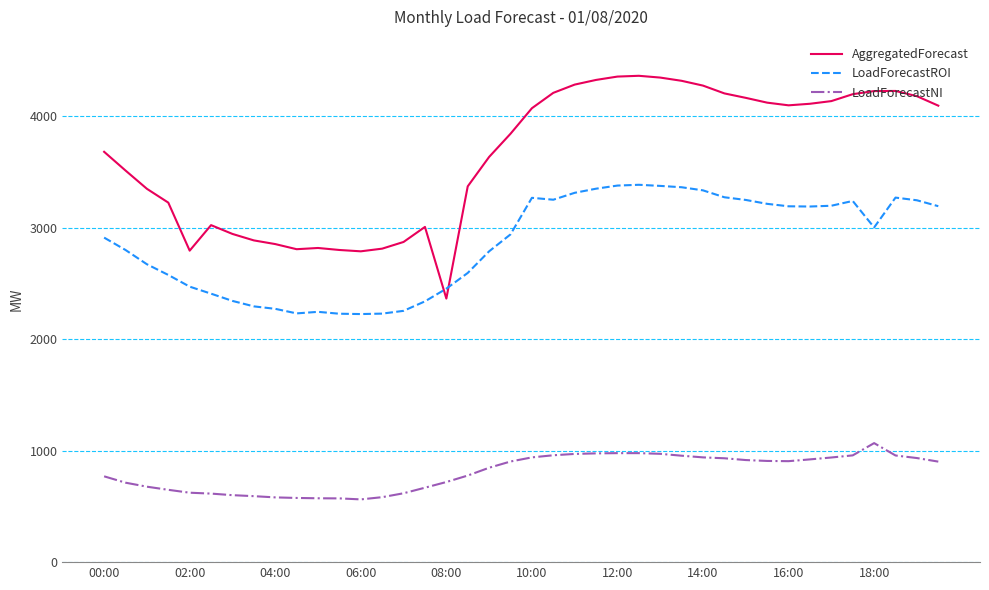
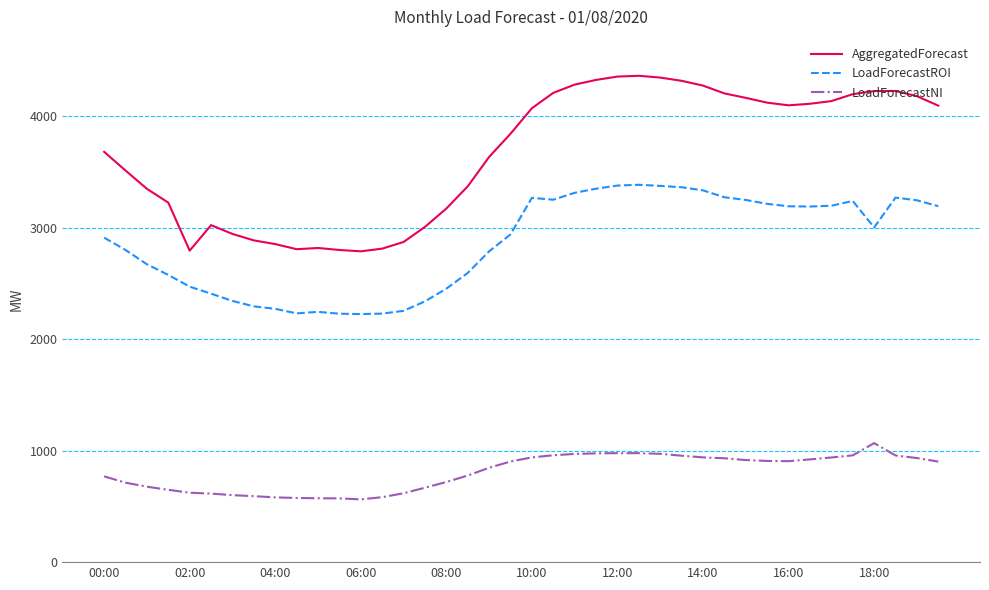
AggregatedForecast, 08:00: 2370 -> 3170
